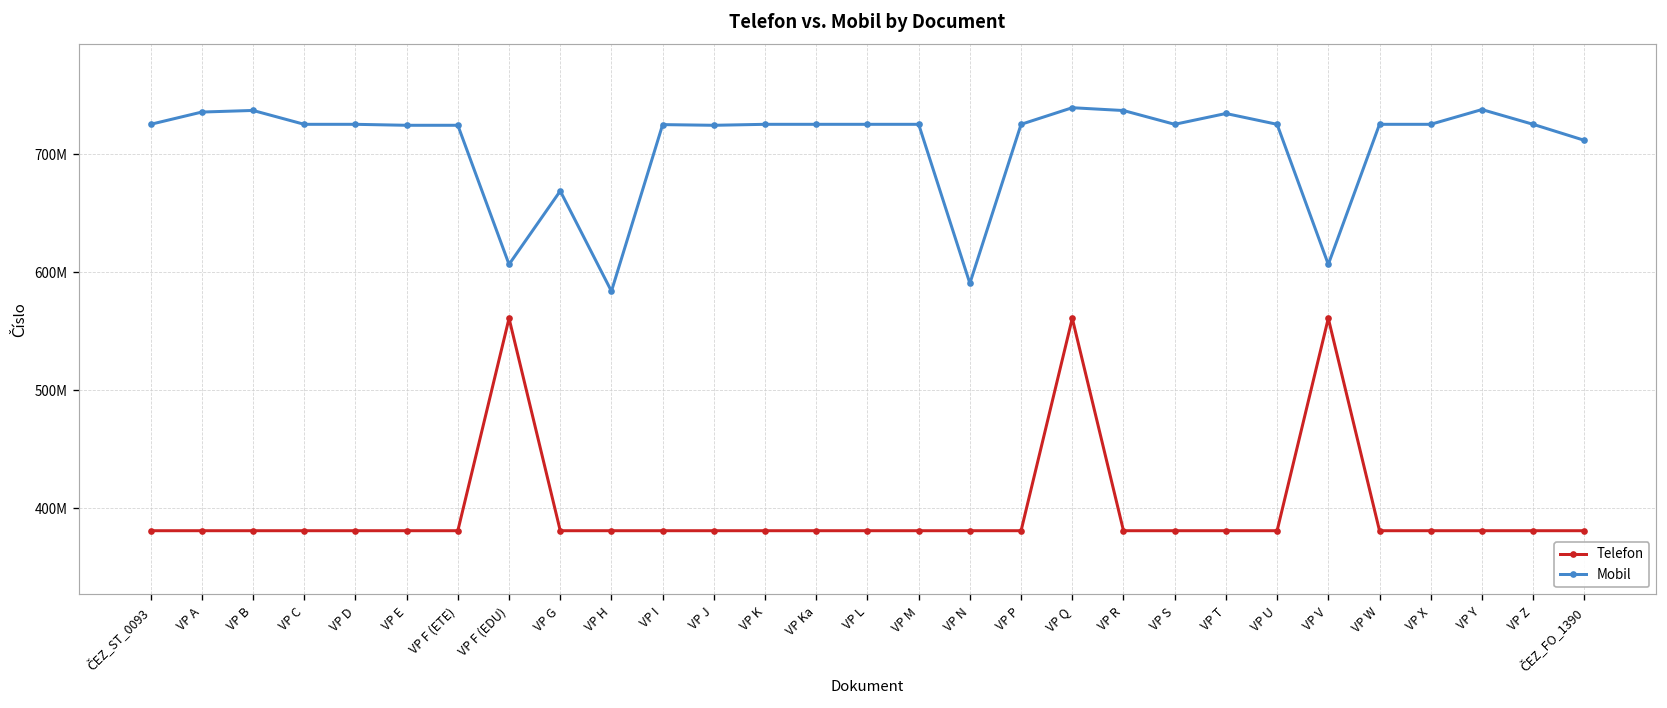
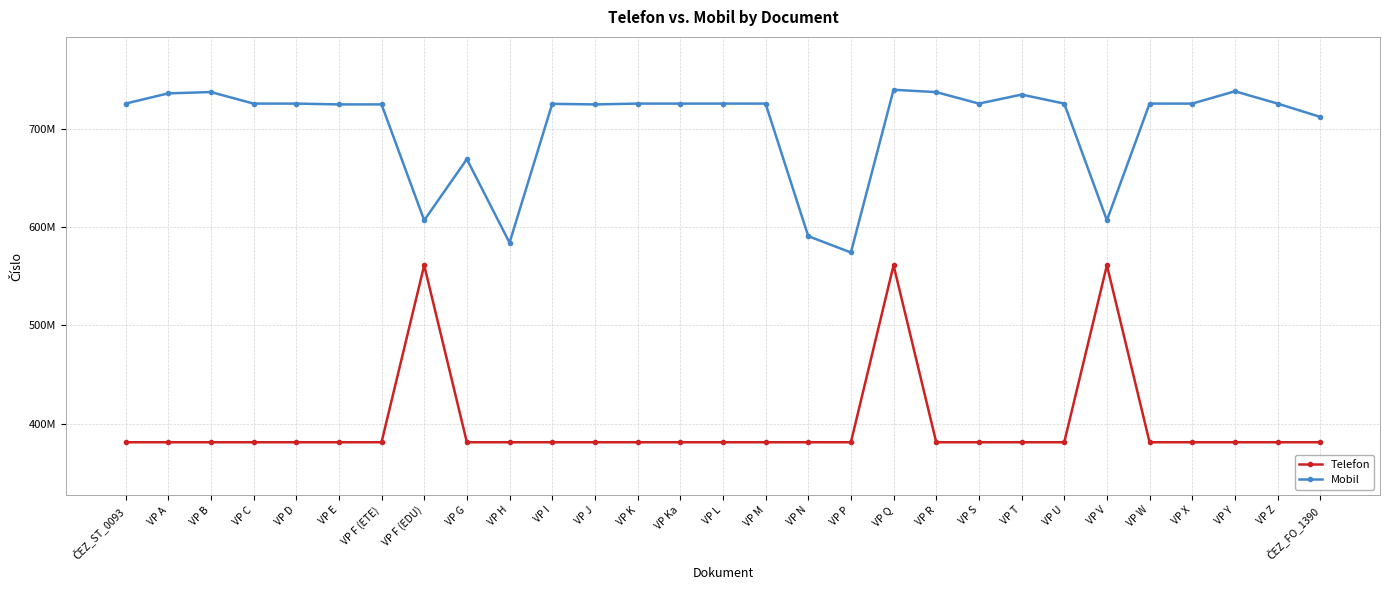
Mobil, VP P: 730000000 -> 570000000
